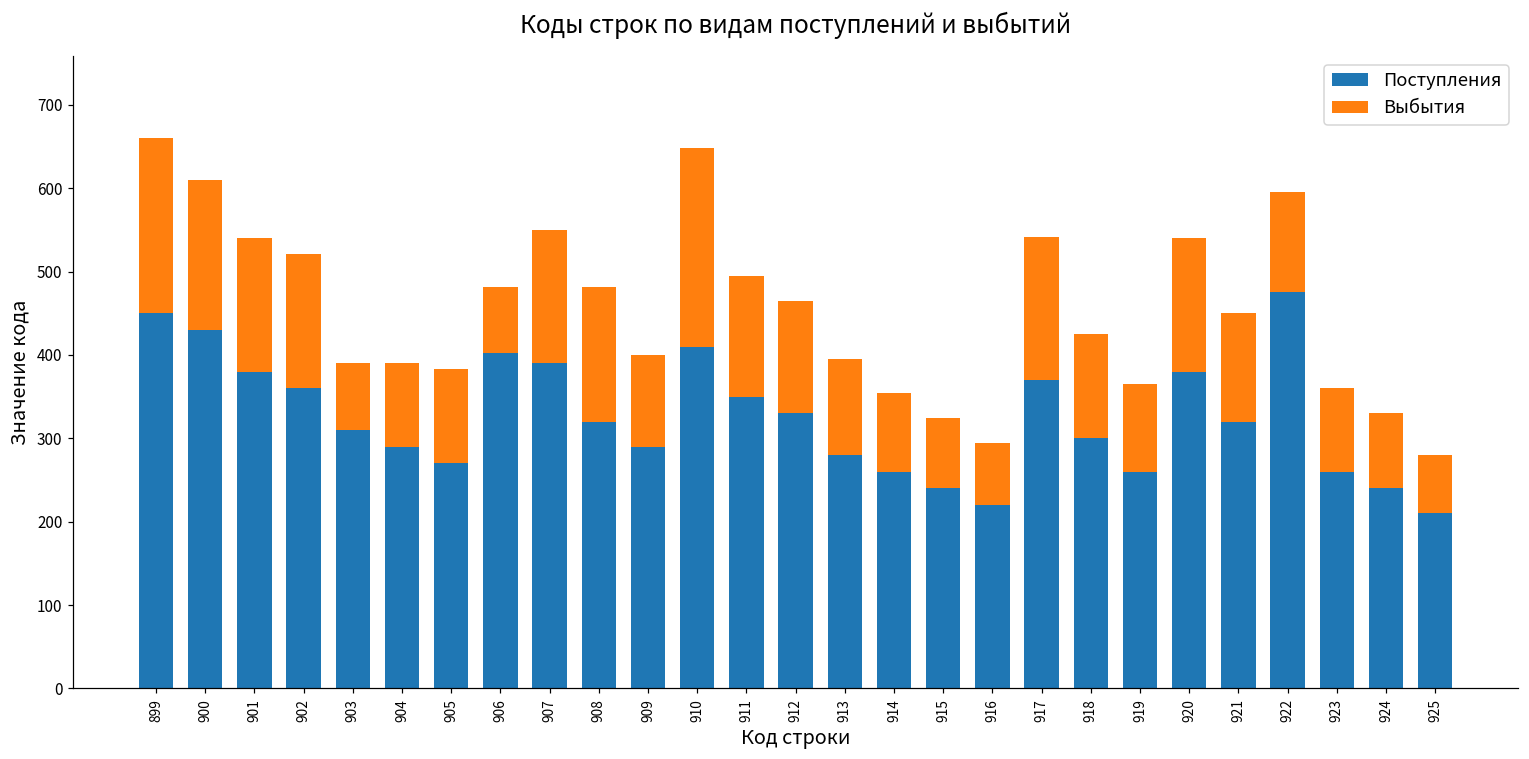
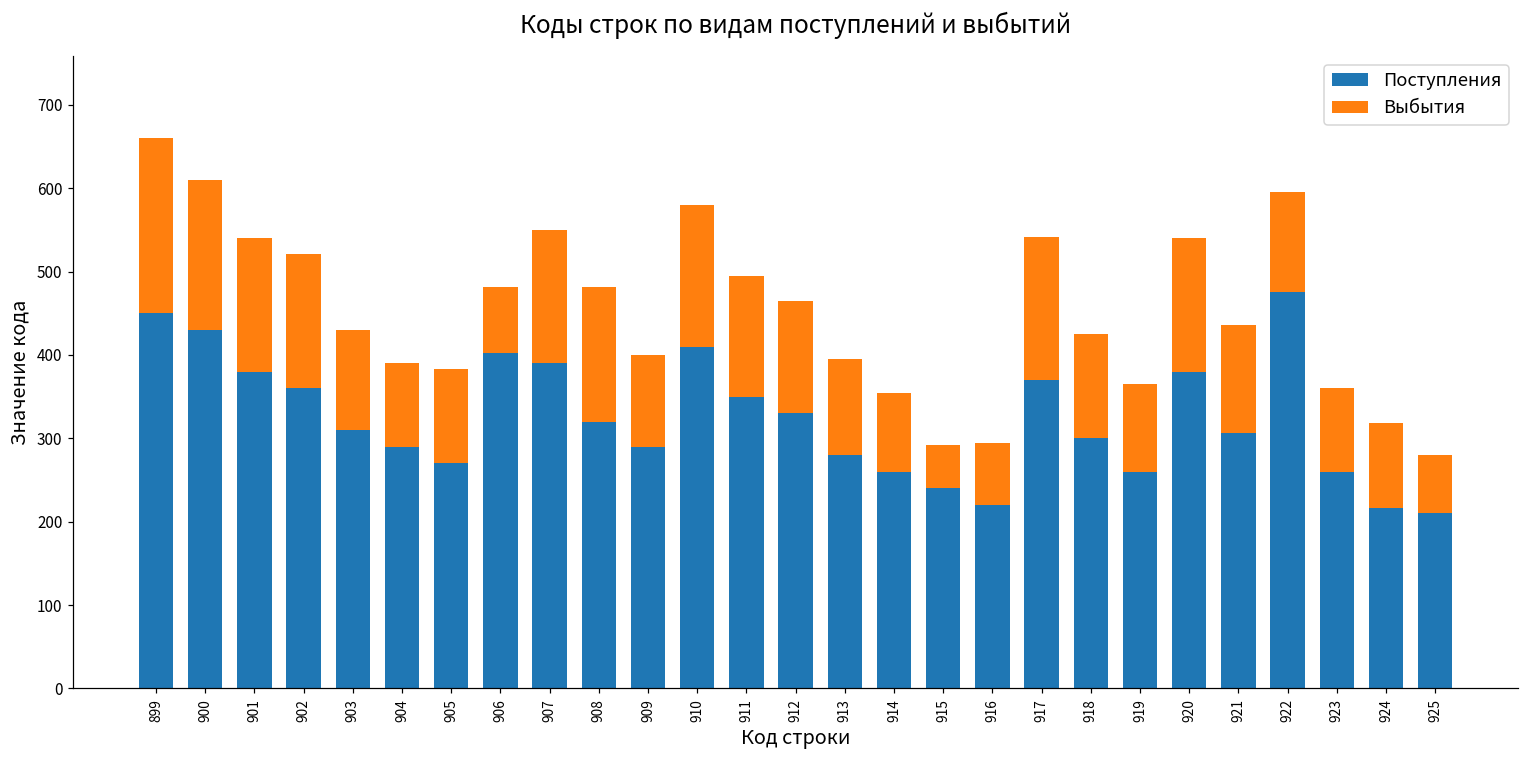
Выбытия, 903: 80 -> 120
Выбытия, 910: 240 -> 170
Выбытия, 915: 90 -> 50
Поступления, 921: 320 -> 310
Поступления, 924: 240 -> 220
Выбытия, 924: 90 -> 100
